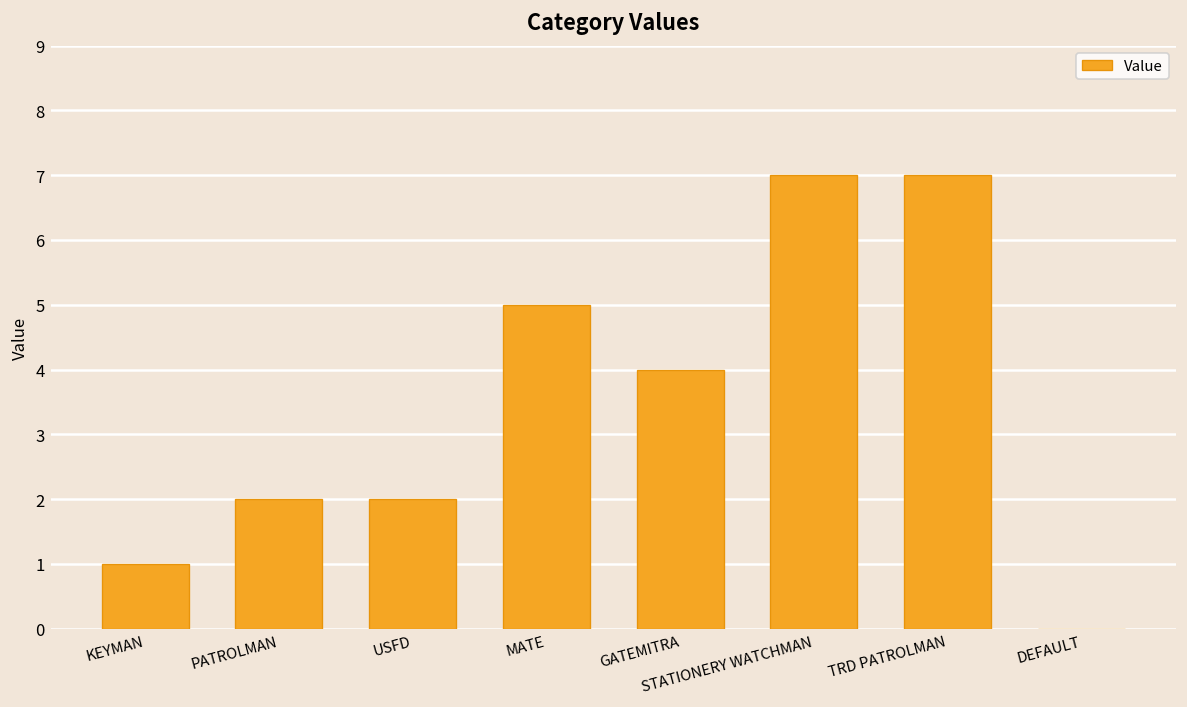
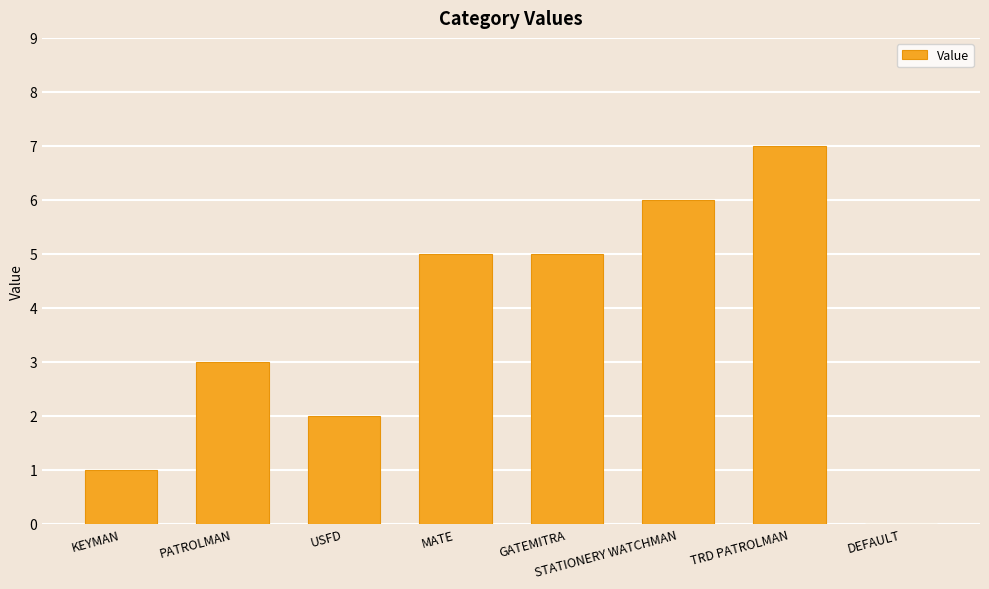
PATROLMAN: 2 -> 3
GATEMITRA: 4 -> 5
STATIONERY WATCHMAN: 7 -> 6
